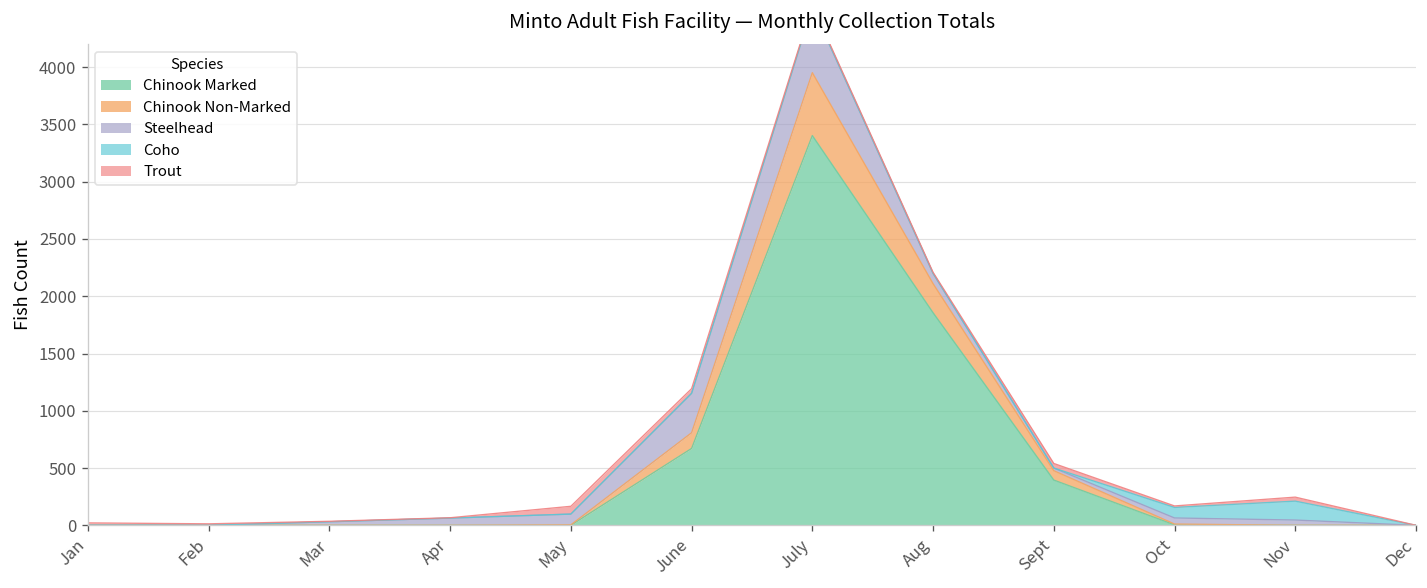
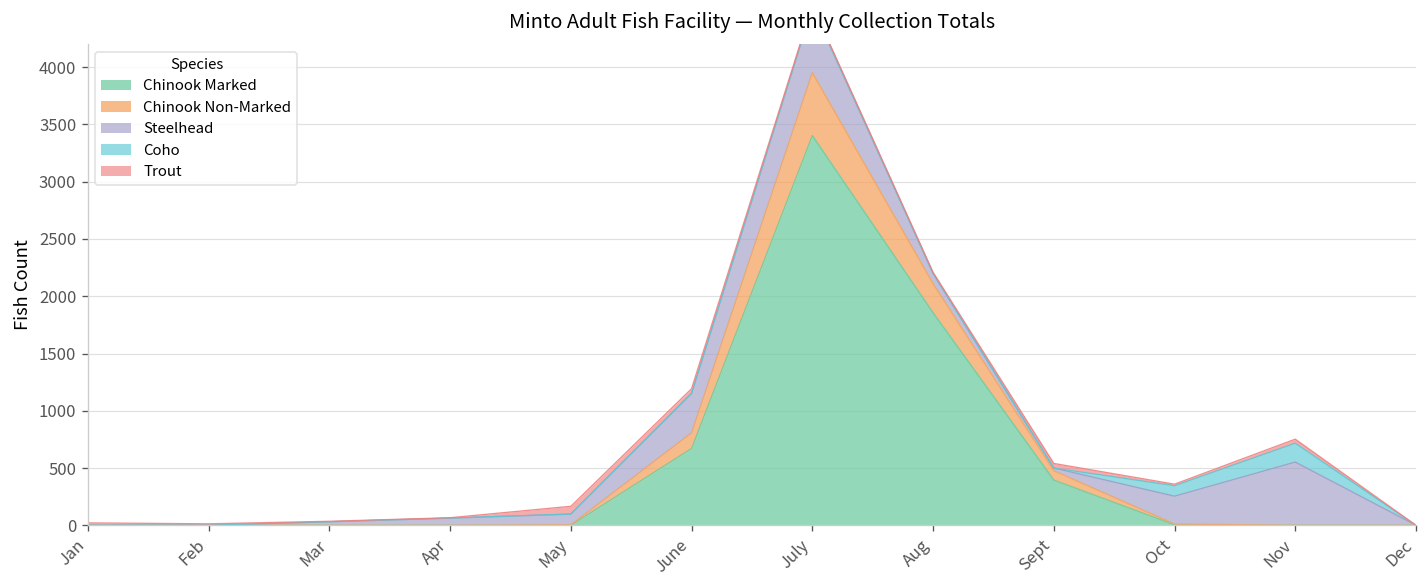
Steelhead, Oct: 100 -> 200
Steelhead, Nov: 0 -> 600
